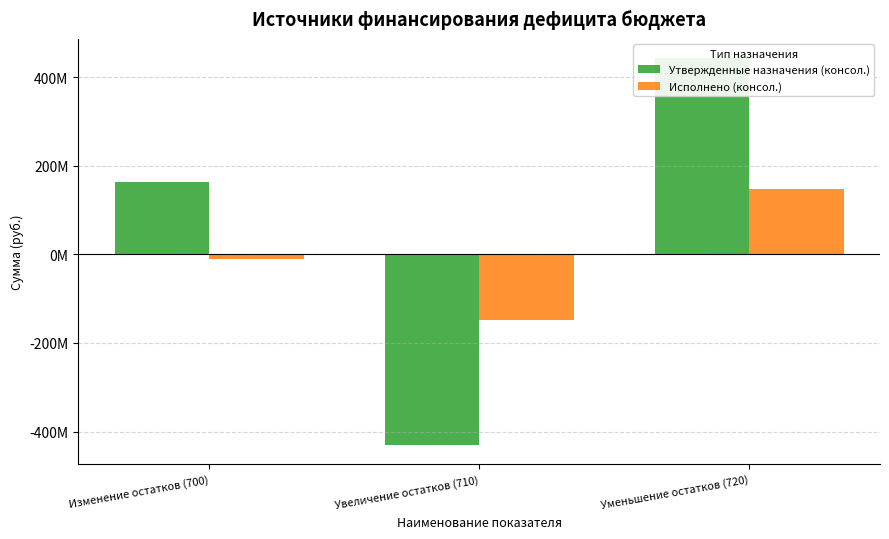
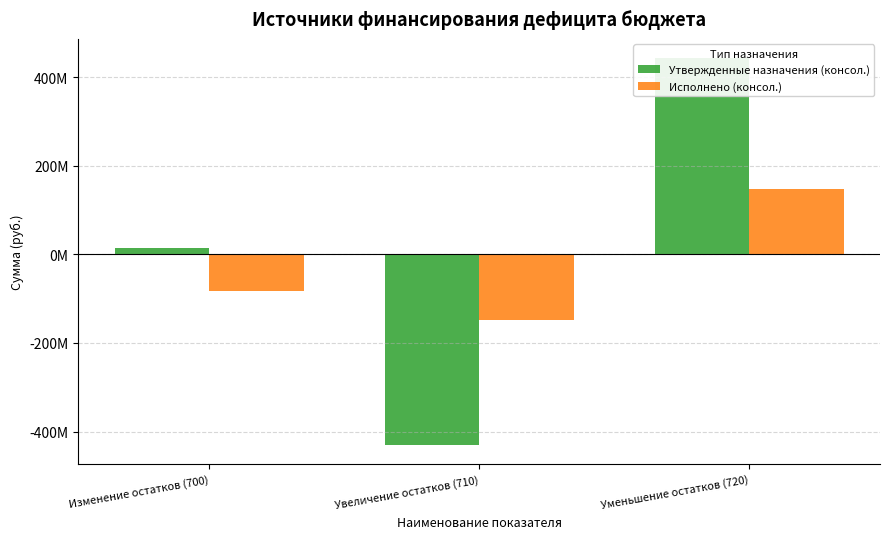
Утвержденные назначения (консол.), Изменение остатков (700): 160000000 -> 10000000
Исполнено (консол.), Изменение остатков (700): -10000000 -> -80000000
